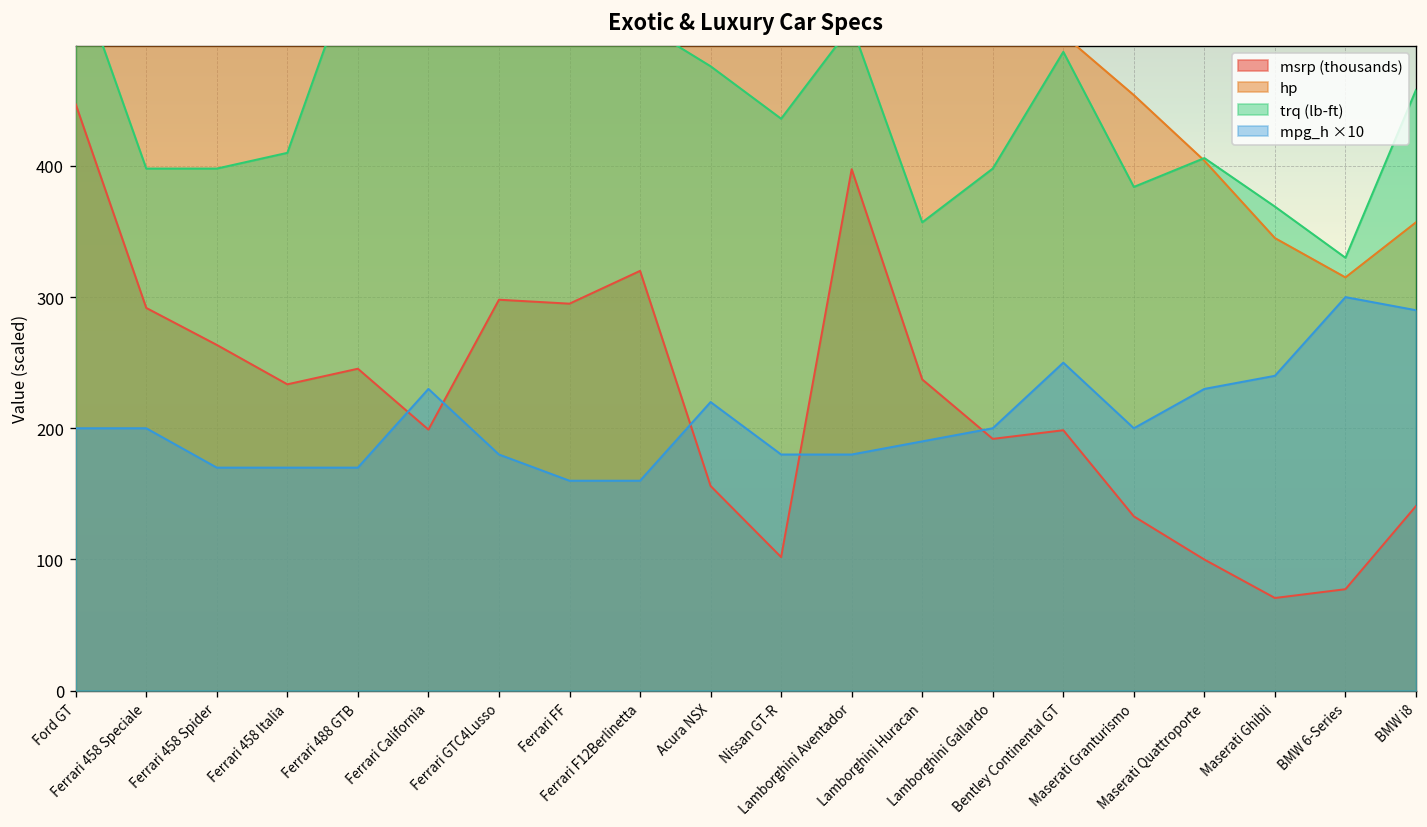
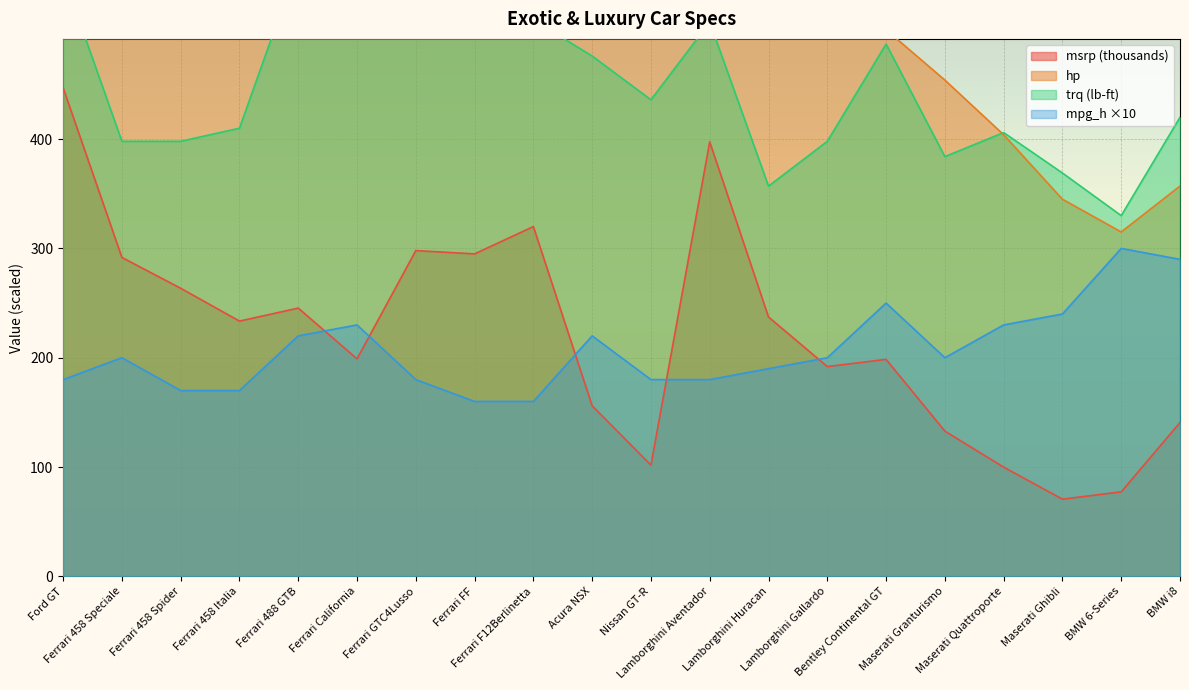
mpg_h ×10, Ford GT: 200 -> 180
mpg_h ×10, Ferrari 488 GTB: 170 -> 220
trq (lb-ft), BMW i8: 458 -> 420
